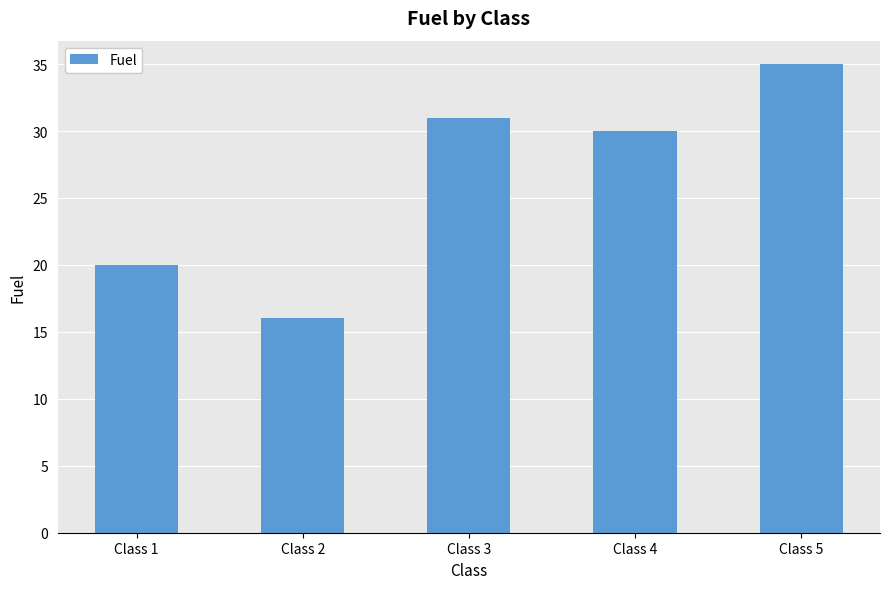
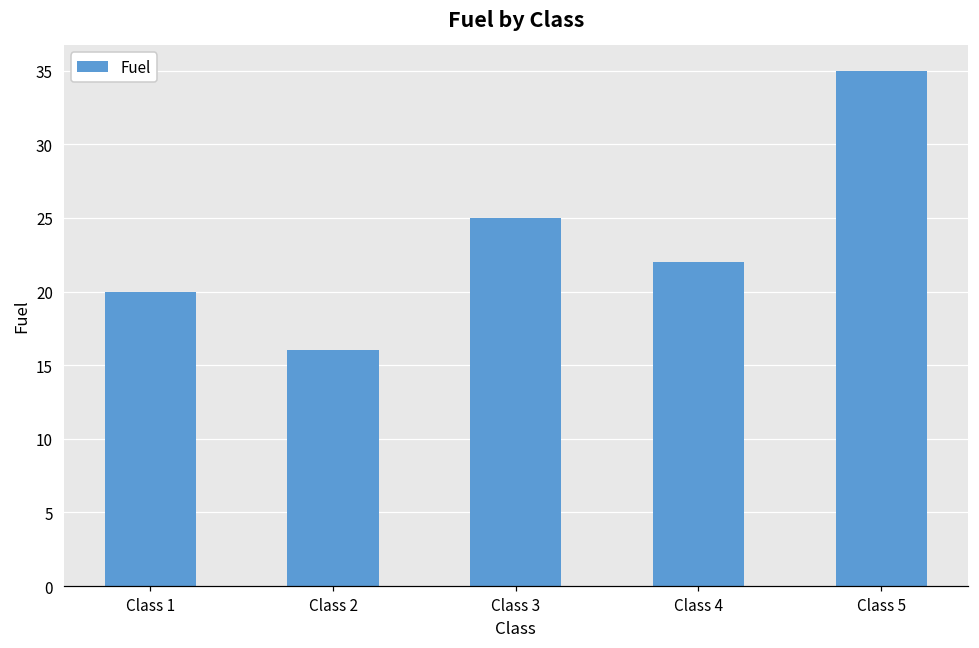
Class 3: 31 -> 25
Class 4: 30 -> 22
